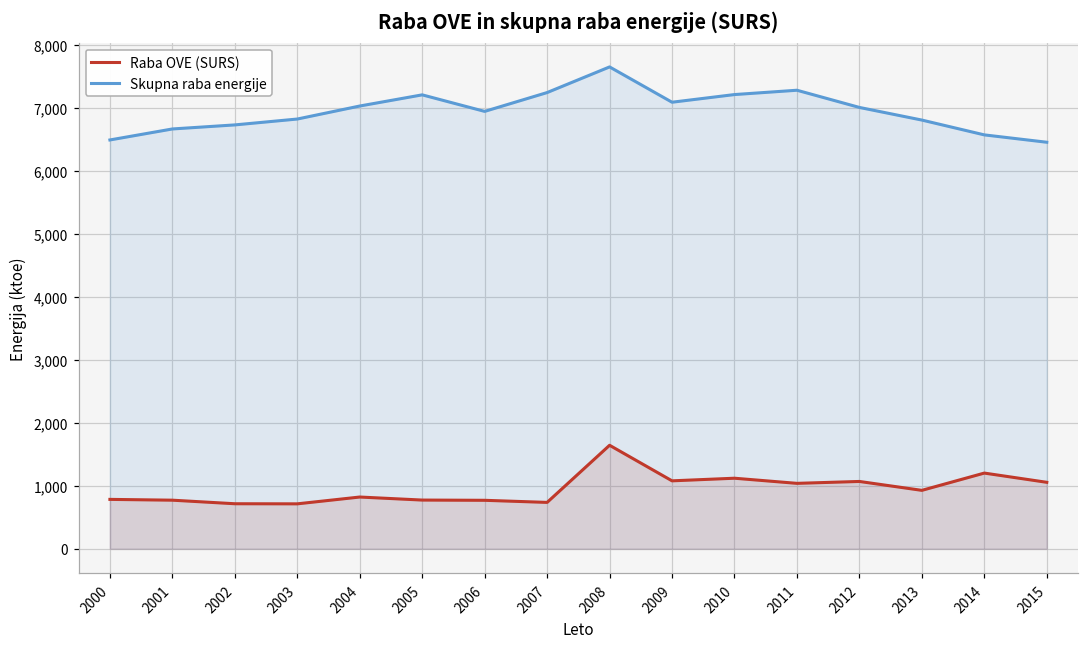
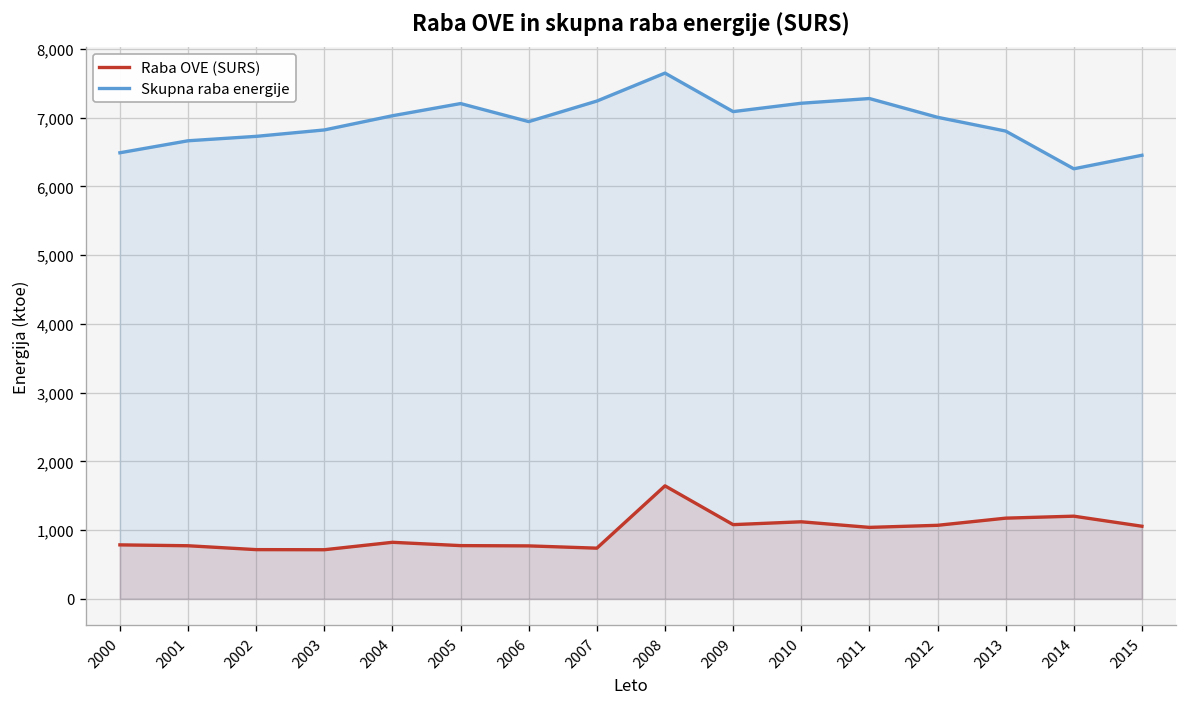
Raba OVE (SURS), 2013: 900 -> 1,200
Skupna raba energije, 2014: 6,600 -> 6,300
